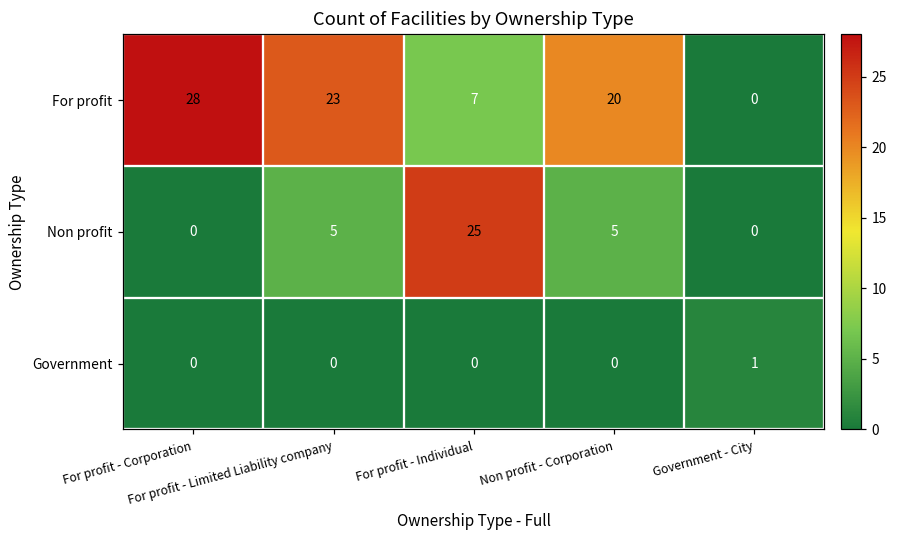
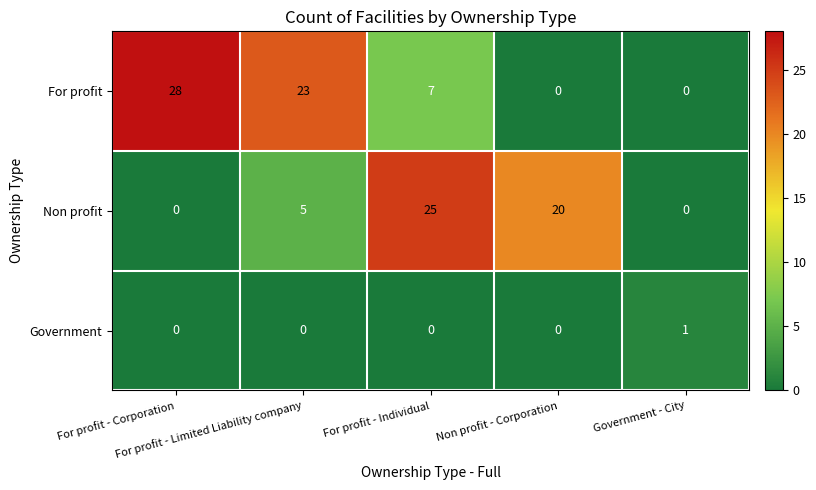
For profit, Non profit - Corporation: 20 -> 0
Non profit, Non profit - Corporation: 5 -> 20
